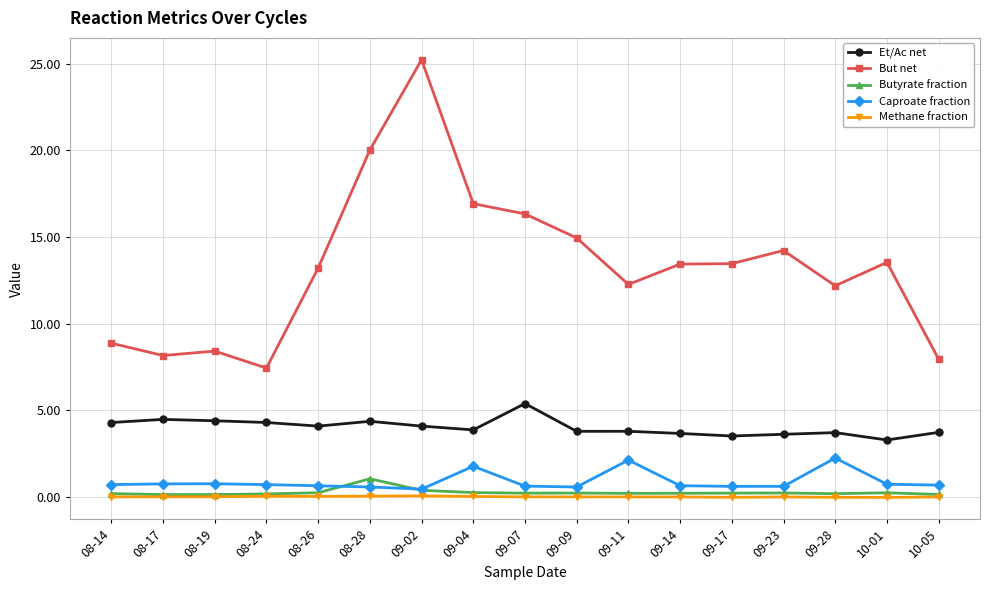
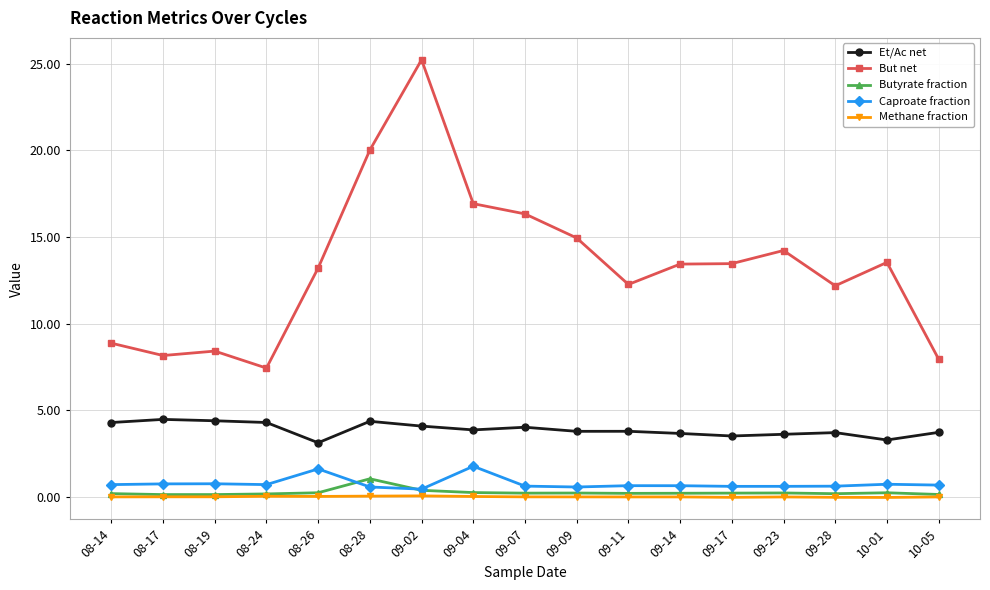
Et/Ac net, 08-26: 4.1 -> 3.1
Caproate fraction, 08-26: 0.6 -> 1.6
Et/Ac net, 09-07: 5.4 -> 4.0
Caproate fraction, 09-11: 2.1 -> 0.7
Caproate fraction, 09-28: 2.2 -> 0.6
